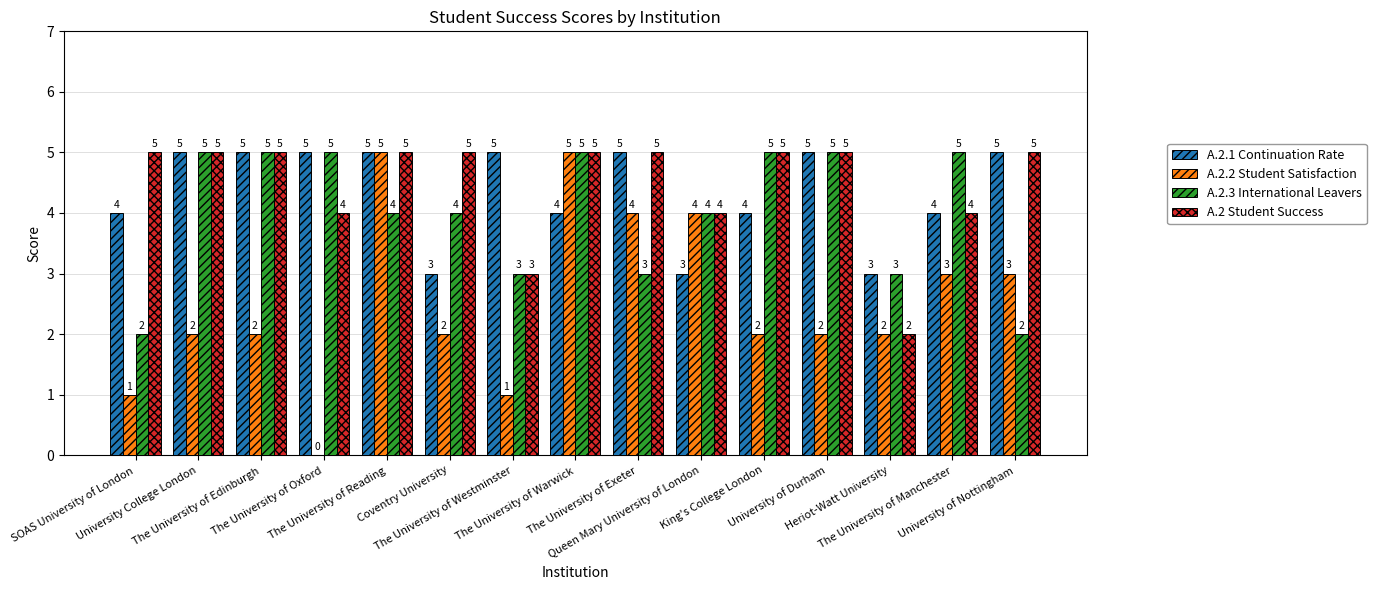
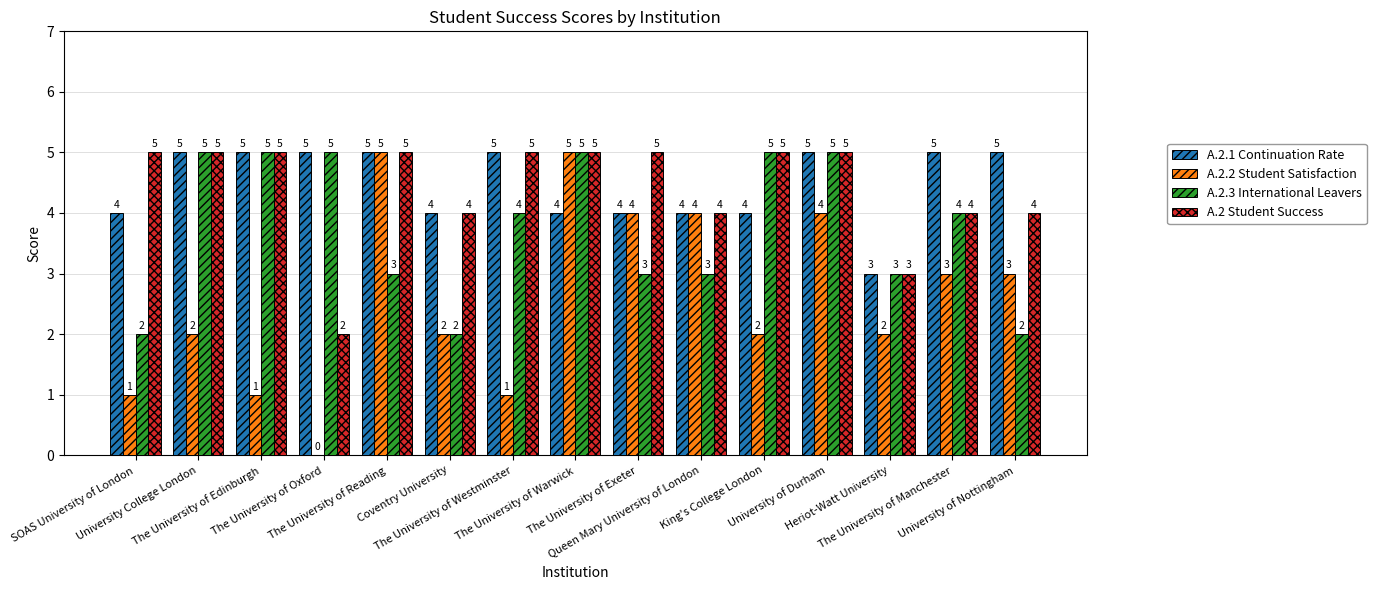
A.2.2 Student Satisfaction, The University of Edinburgh: 2 -> 1
A.2 Student Success, The University of Oxford: 4 -> 2
A.2.3 International Leavers, The University of Reading: 4 -> 3
A.2.1 Continuation Rate, Coventry University: 3 -> 4
A.2.3 International Leavers, Coventry University: 4 -> 2
A.2 Student Success, Coventry University: 5 -> 4
A.2.3 International Leavers, The University of Westminster: 3 -> 4
A.2 Student Success, The University of Westminster: 3 -> 5
A.2.1 Continuation Rate, The University of Exeter: 5 -> 4
A.2.1 Continuation Rate, Queen Mary University of London: 3 -> 4
A.2.3 International Leavers, Queen Mary University of London: 4 -> 3
A.2.2 Student Satisfaction, University of Durham: 2 -> 4
A.2 Student Success, Heriot-Watt University: 2 -> 3
A.2.1 Continuation Rate, The University of Manchester: 4 -> 5
A.2.3 International Leavers, The University of Manchester: 5 -> 4
A.2 Student Success, University of Nottingham: 5 -> 4
